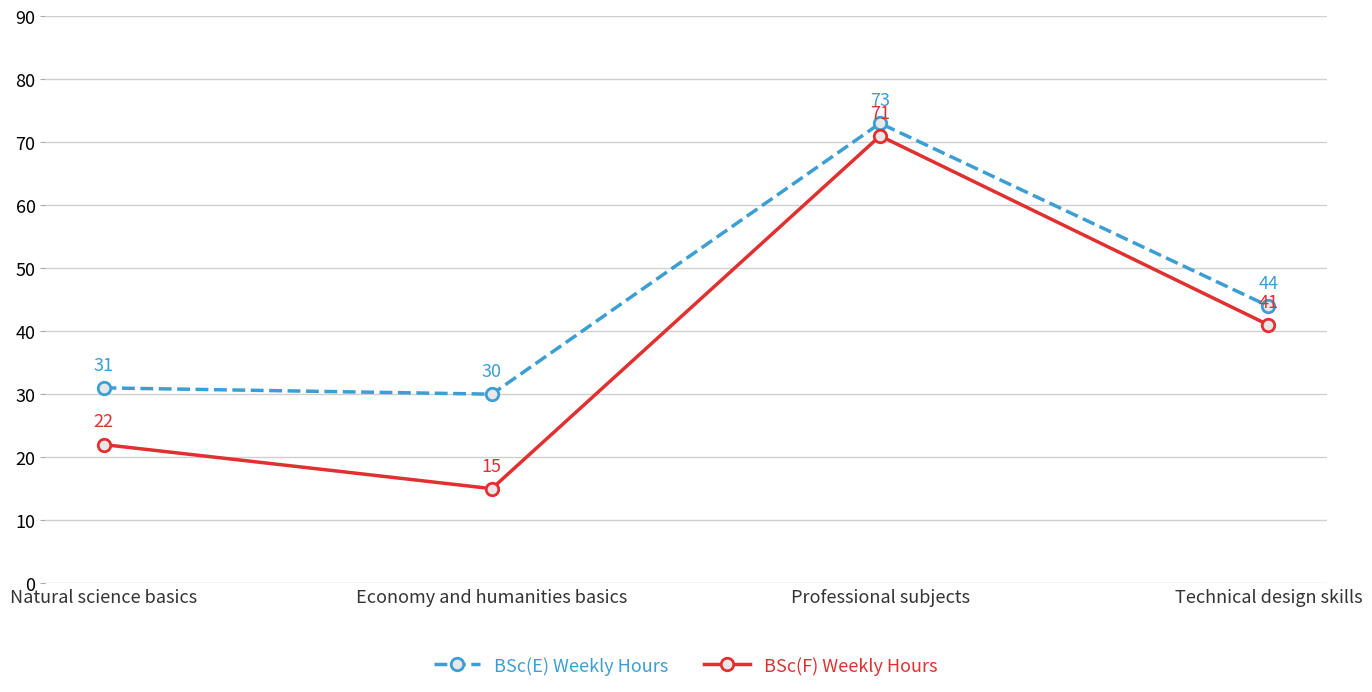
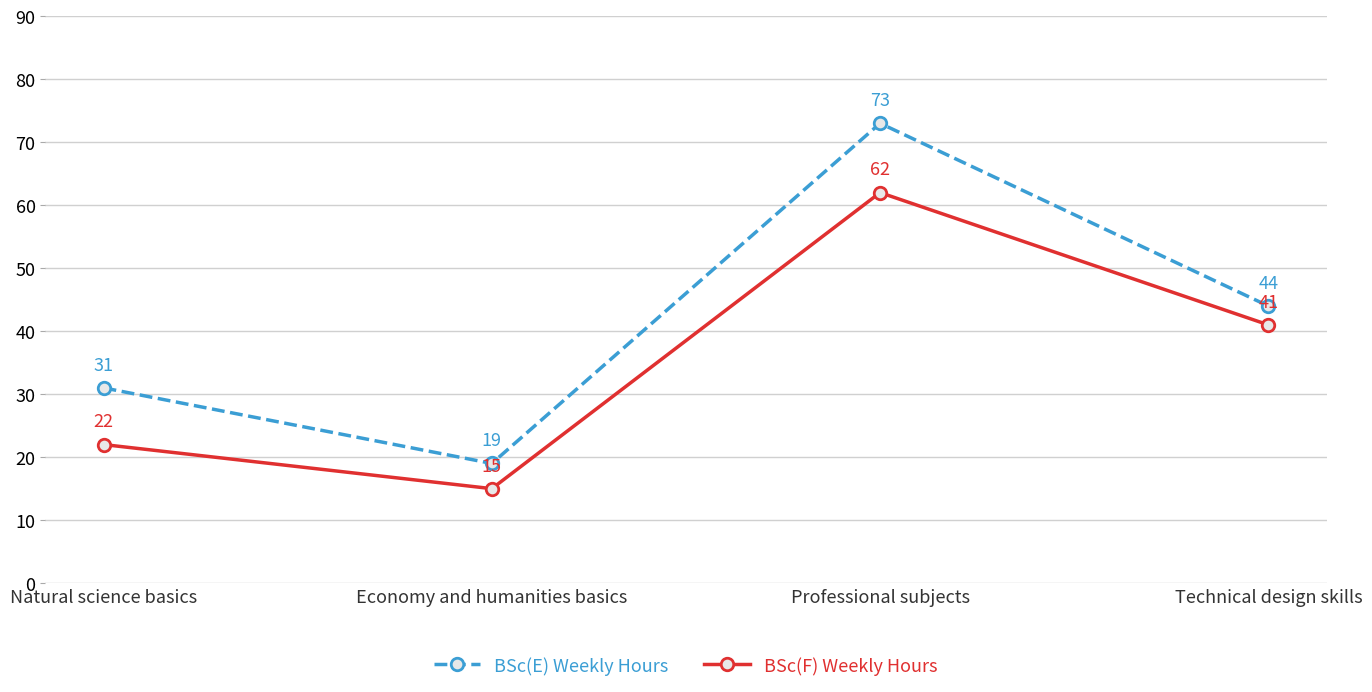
BSc(E) Weekly Hours, Economy and humanities basics: 30 -> 19
BSc(F) Weekly Hours, Professional subjects: 71 -> 62
